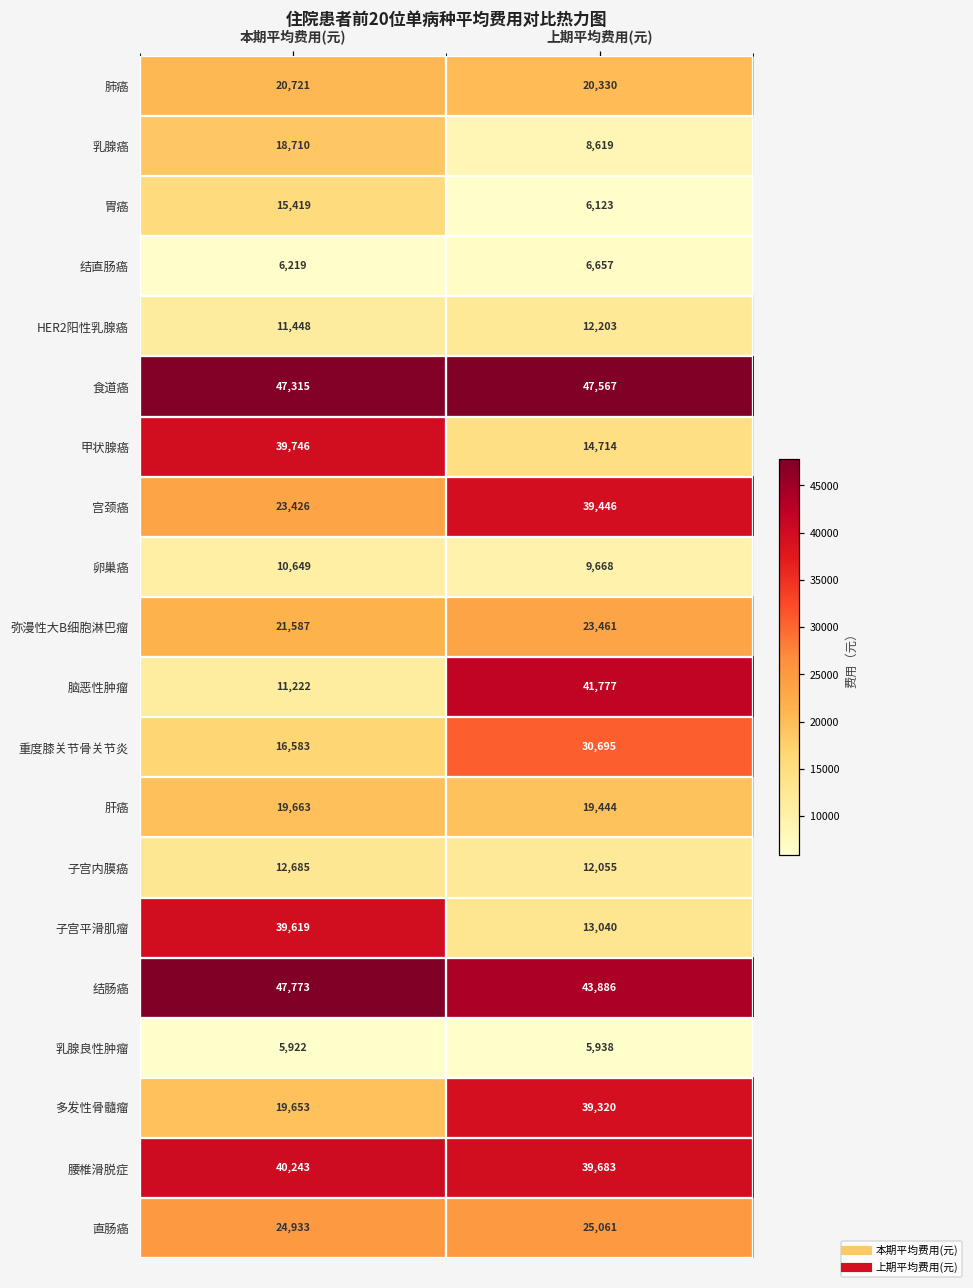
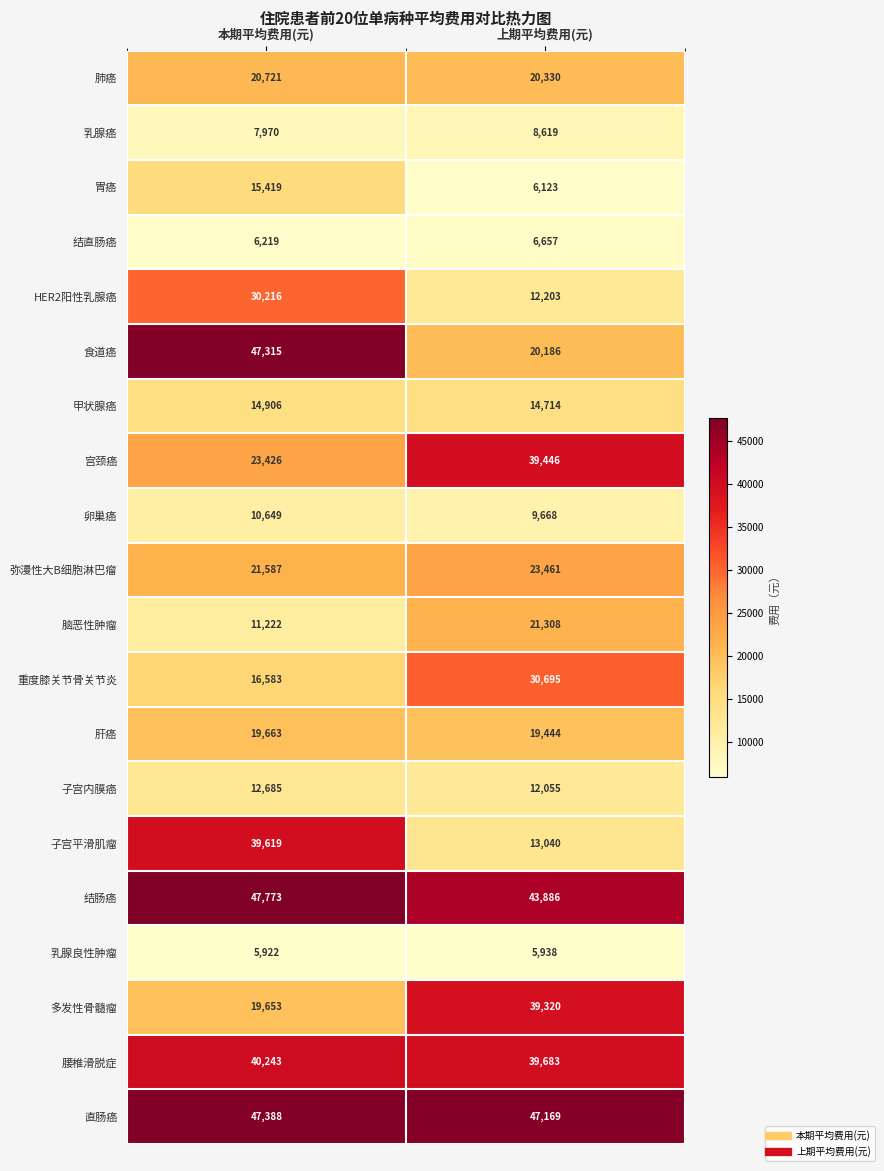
乳腺癌, 本期平均费用(元): 18,710 -> 7,970
HER2阳性乳腺癌, 本期平均费用(元): 11,448 -> 30,216
食道癌, 上期平均费用(元): 47,567 -> 20,186
甲状腺癌, 本期平均费用(元): 39,746 -> 14,906
脑恶性肿瘤, 上期平均费用(元): 41,777 -> 21,308
直肠癌, 本期平均费用(元): 24,933 -> 47,388
直肠癌, 上期平均费用(元): 25,061 -> 47,169
